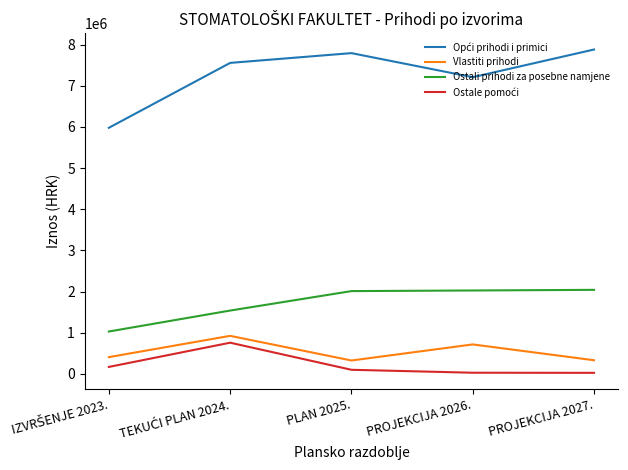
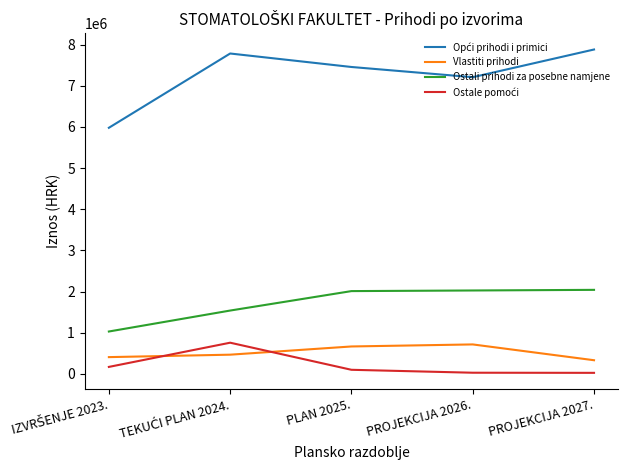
Opći prihodi i primici, TEKUĆI PLAN 2024.: 7600000 -> 7800000
Vlastiti prihodi, TEKUĆI PLAN 2024.: 900000 -> 500000
Opći prihodi i primici, PLAN 2025.: 7800000 -> 7500000
Vlastiti prihodi, PLAN 2025.: 300000 -> 700000
